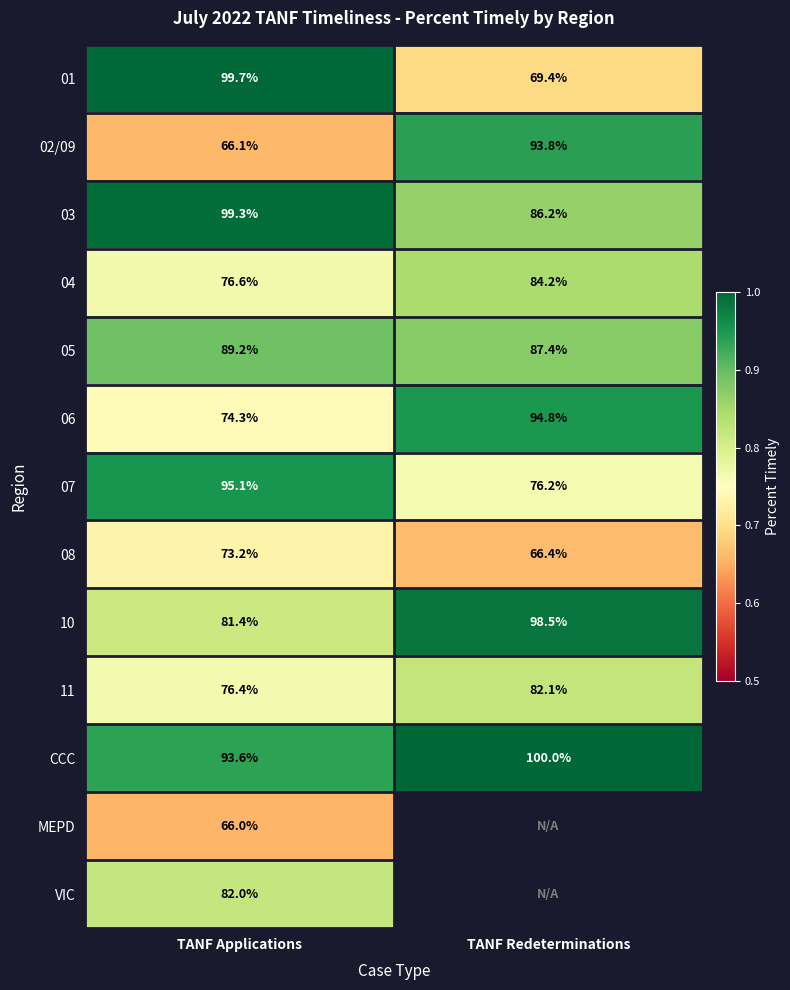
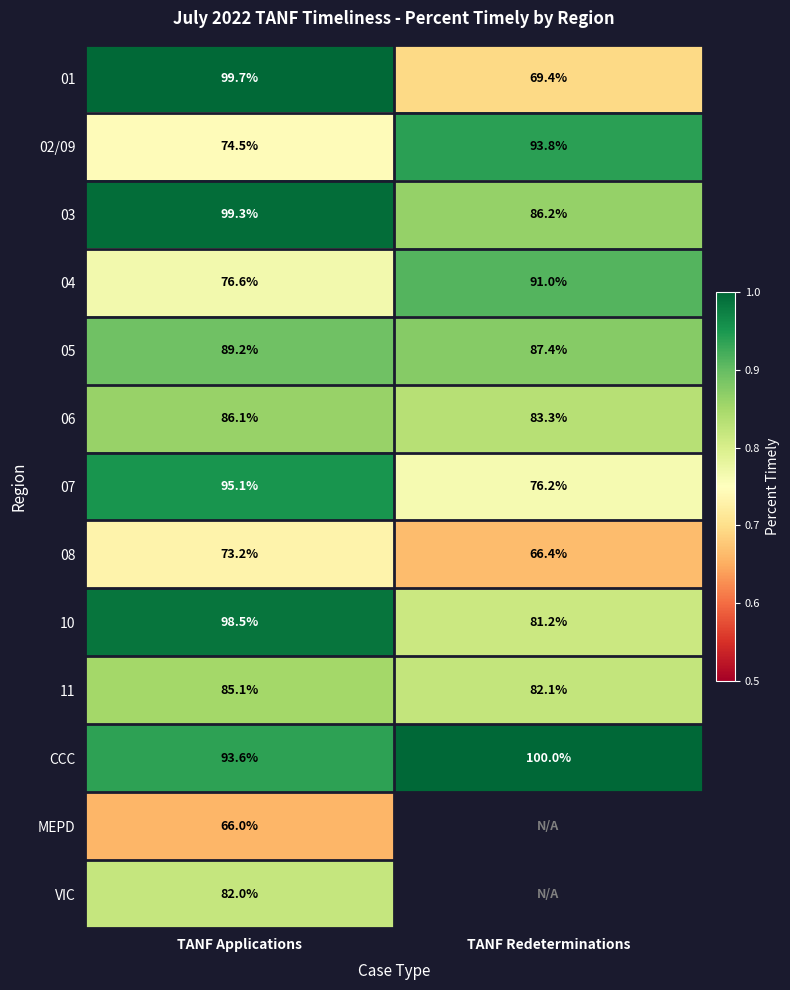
02/09, TANF Applications: 66.1% -> 74.5%
04, TANF Redeterminations: 84.2% -> 91.0%
06, TANF Applications: 74.3% -> 86.1%
06, TANF Redeterminations: 94.8% -> 83.3%
10, TANF Applications: 81.4% -> 98.5%
10, TANF Redeterminations: 98.5% -> 81.2%
11, TANF Applications: 76.4% -> 85.1%
